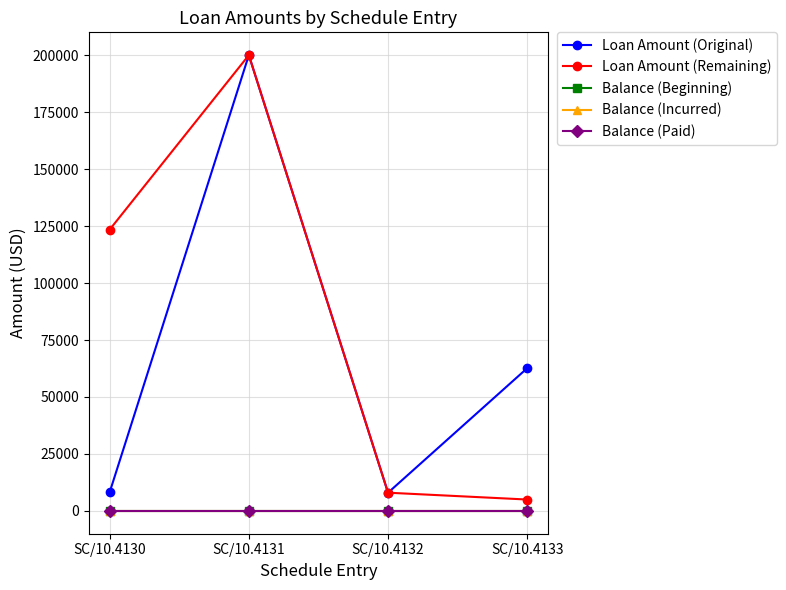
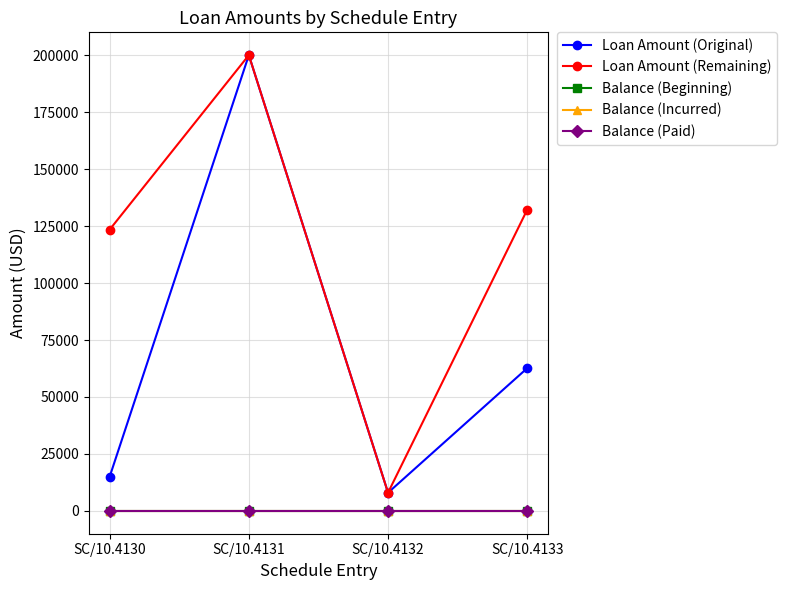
Loan Amount (Original), SC/10.4130: 8000 -> 15000
Loan Amount (Remaining), SC/10.4133: 5000 -> 132000
